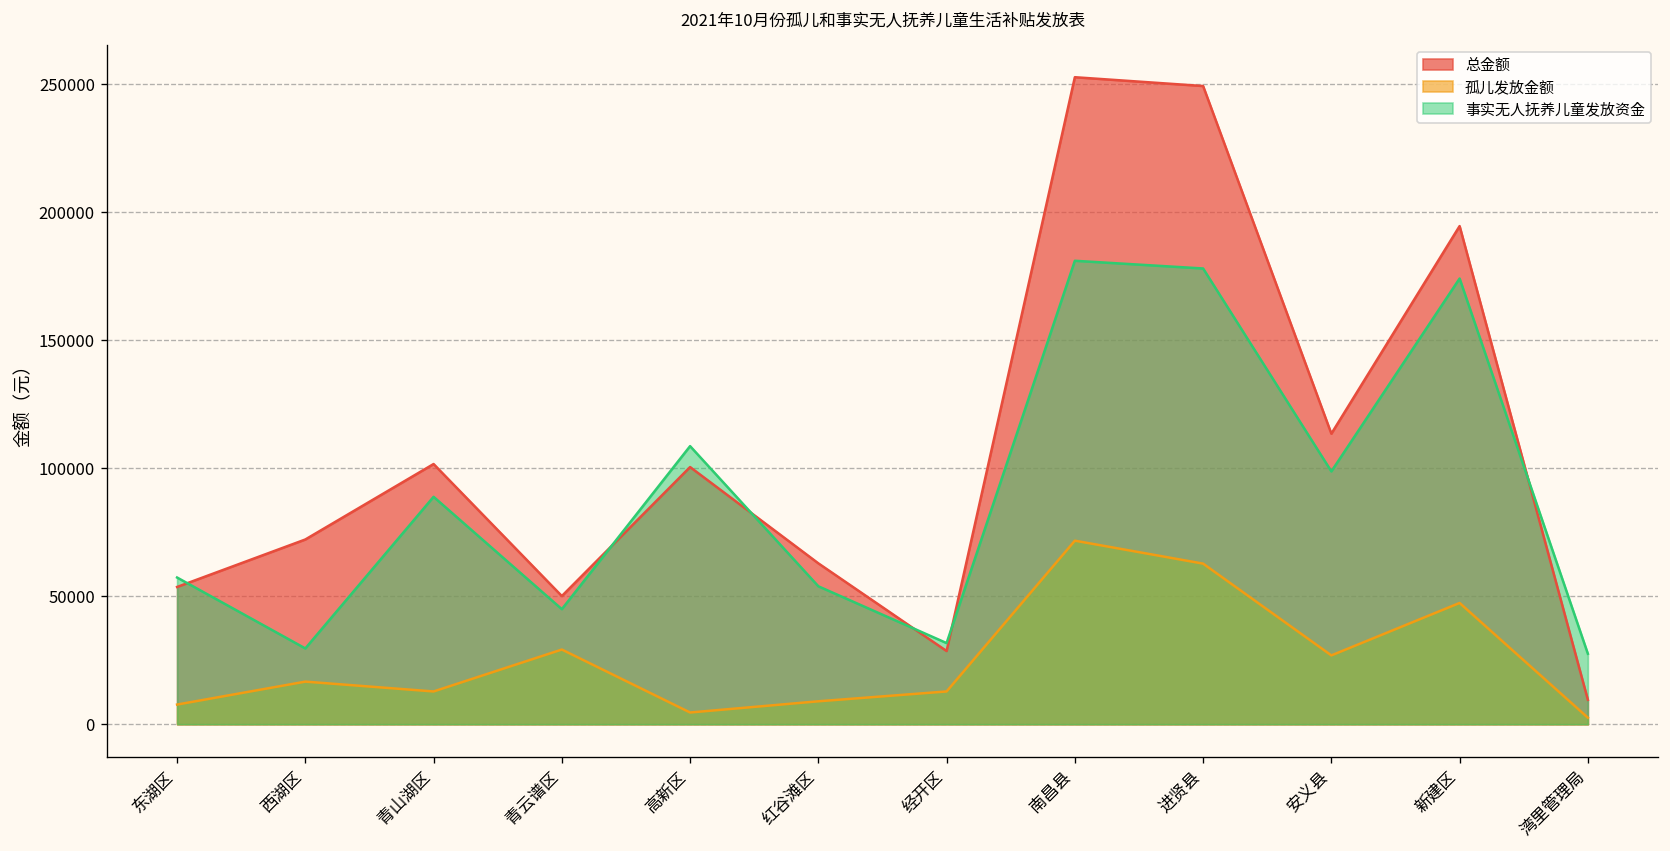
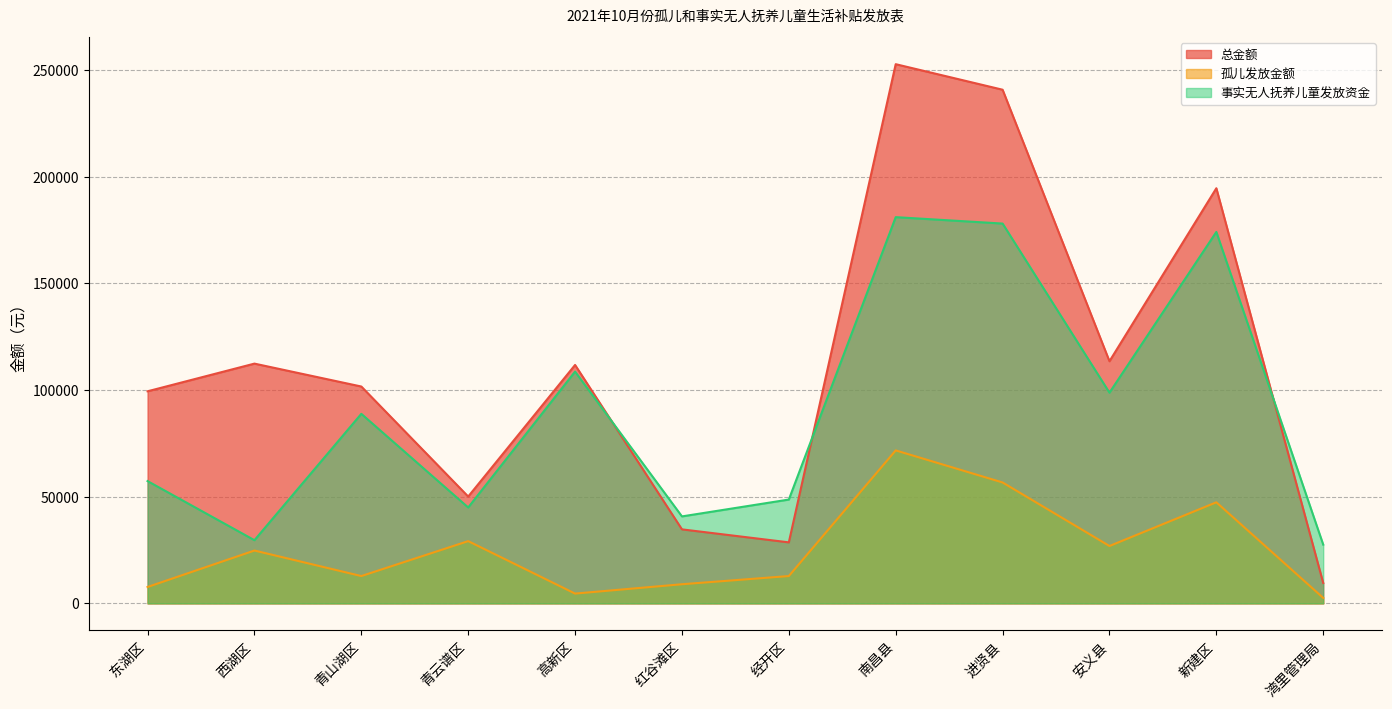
总金额, 东湖区: 54000 -> 99000
总金额, 西湖区: 72000 -> 112000
孤儿发放金额, 西湖区: 17000 -> 25000
总金额, 高新区: 100000 -> 112000
总金额, 红谷滩区: 63000 -> 35000
事实无人抚养儿童发放资金, 红谷滩区: 54000 -> 41000
事实无人抚养儿童发放资金, 经开区: 32000 -> 49000
总金额, 进贤县: 249000 -> 241000
孤儿发放金额, 进贤县: 63000 -> 57000
